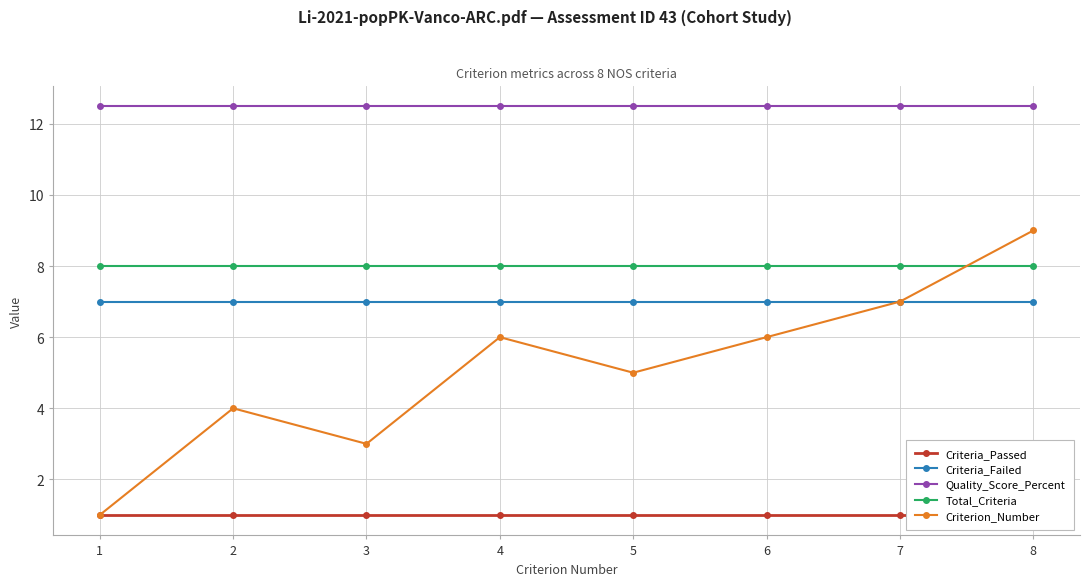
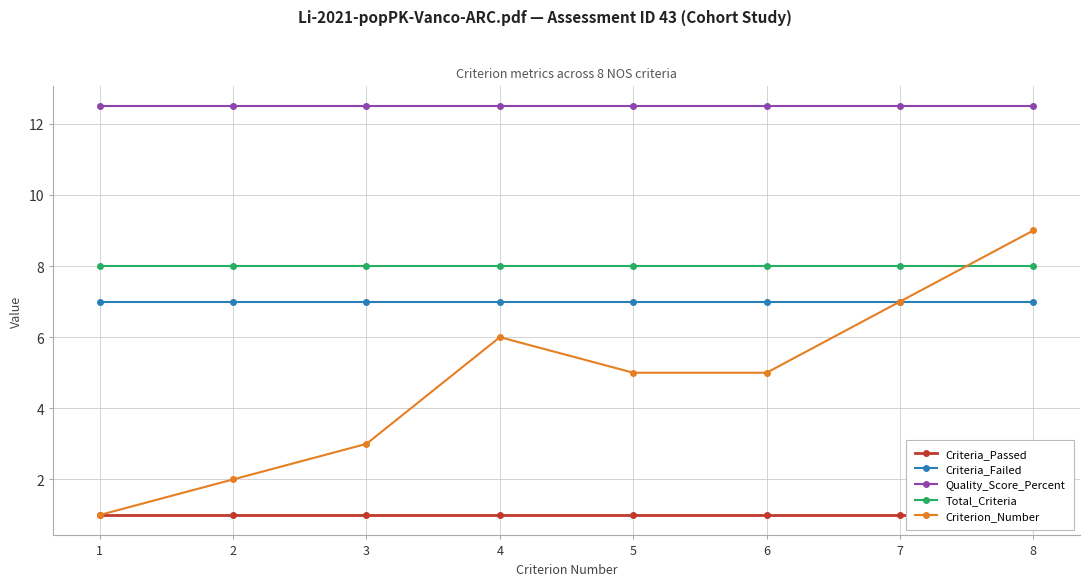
Criterion_Number, 2: 4 -> 2
Criterion_Number, 6: 6 -> 5
